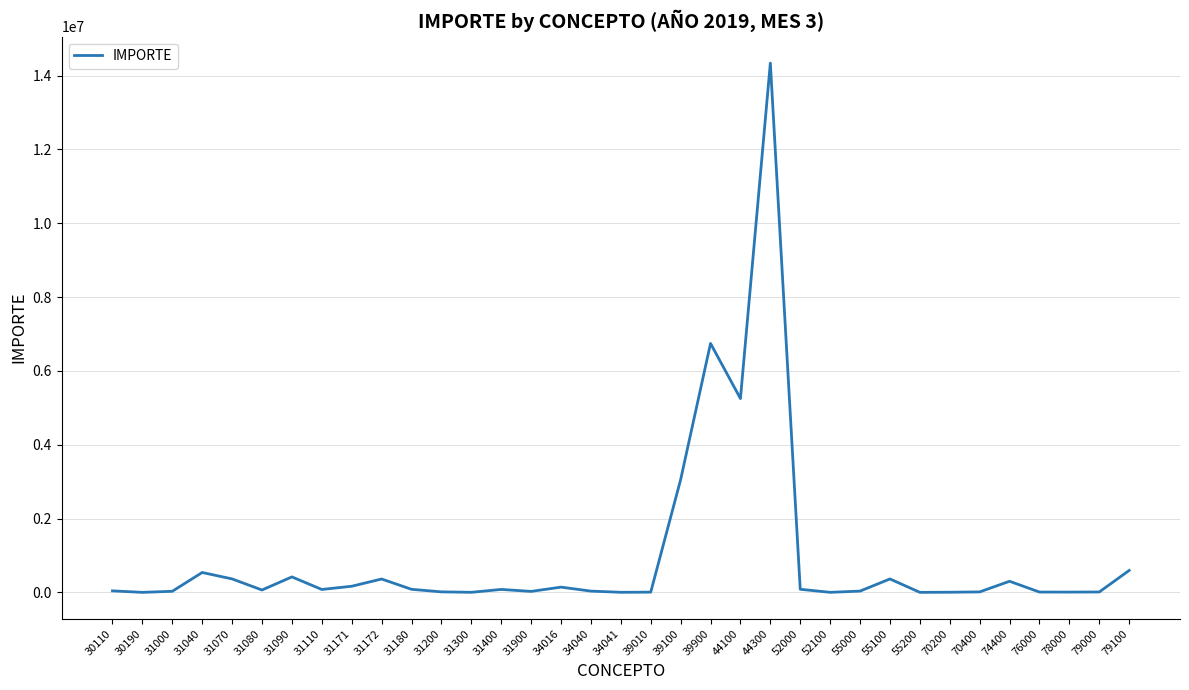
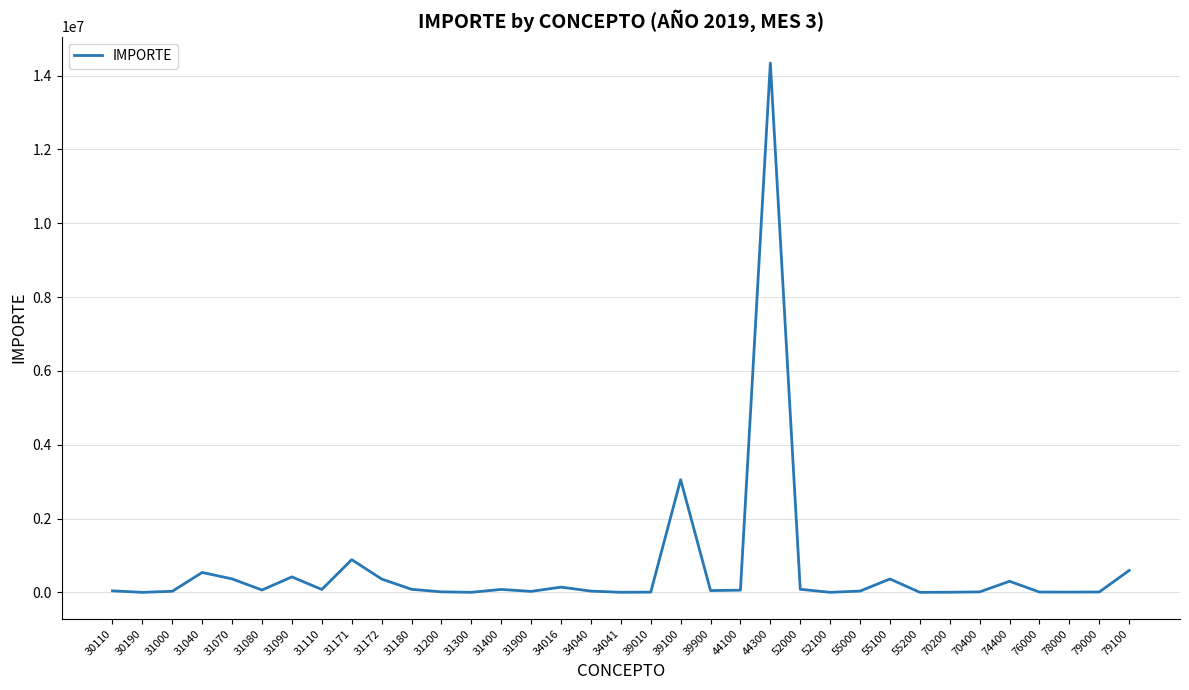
31171: 200000 -> 900000
39900: 6700000 -> 0
44100: 5300000 -> 100000
